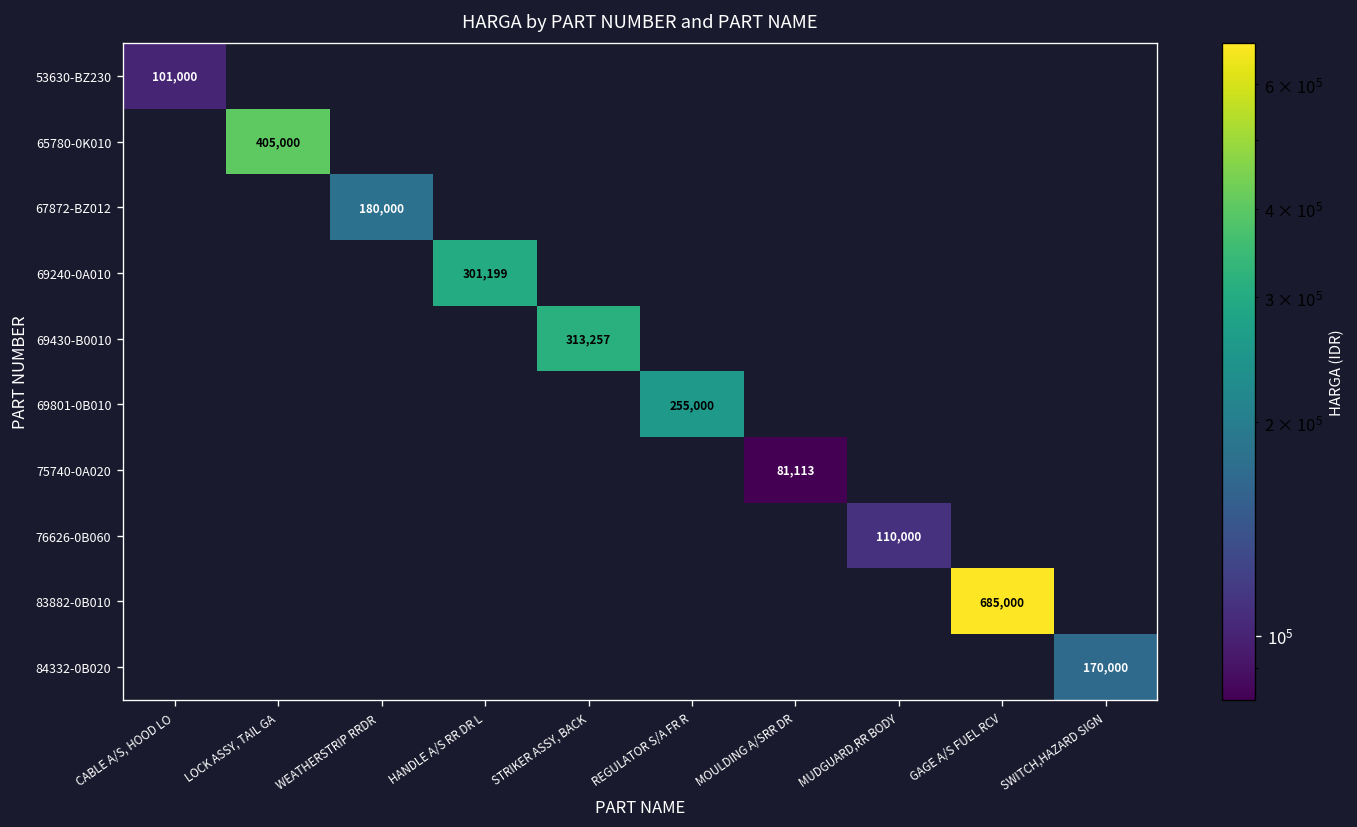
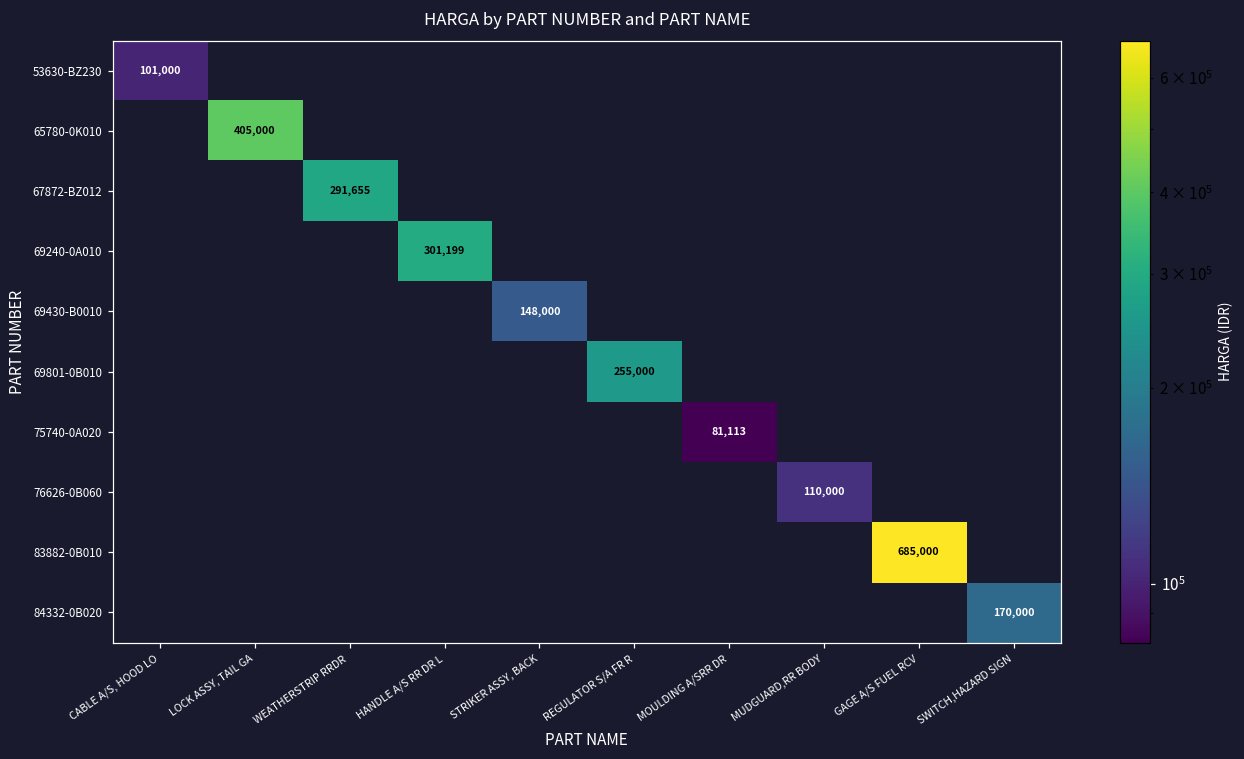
67872-BZ012, WEATHERSTRIP RRDR: 180,000 -> 291,655
69430-B0010, STRIKER ASSY, BACK: 313,257 -> 148,000
